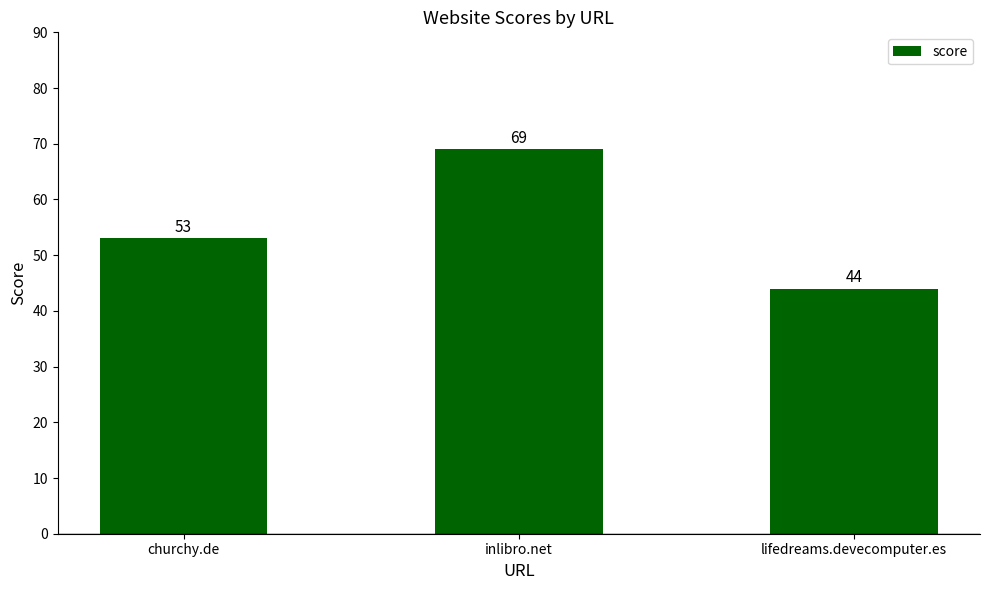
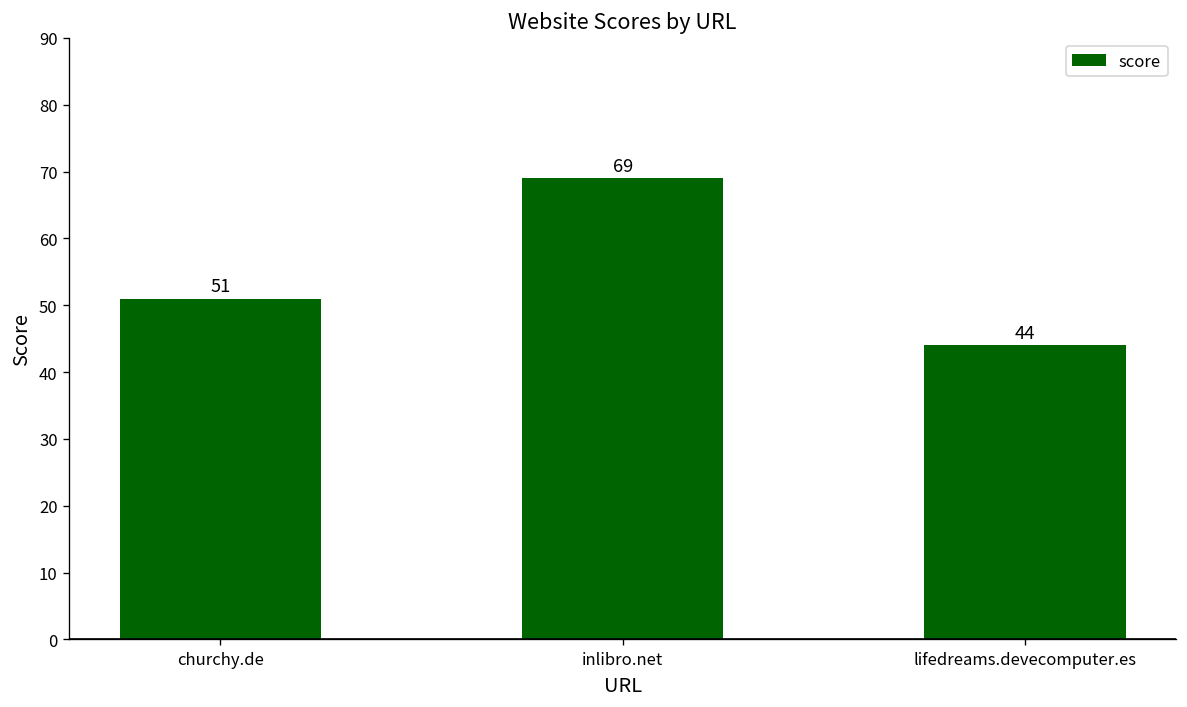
churchy.de: 53 -> 51
